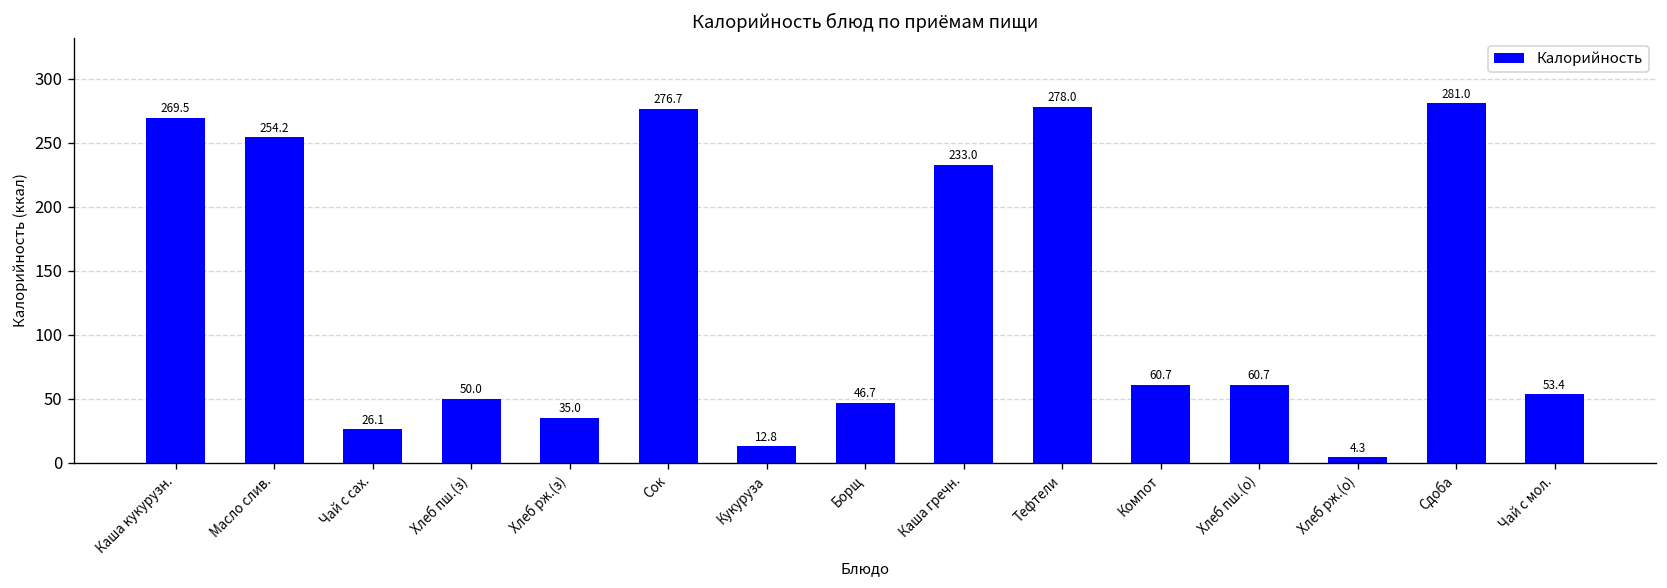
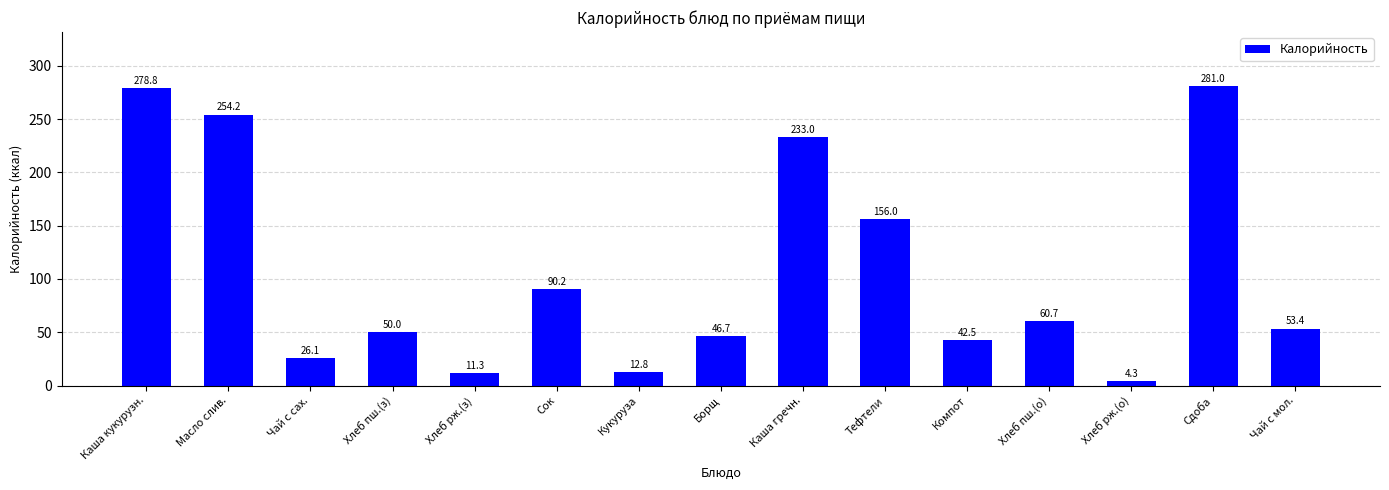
Каша кукурузн.: 269.5 -> 278.8
Хлеб рж.(з): 35.0 -> 11.3
Сок: 276.7 -> 90.2
Тефтели: 278.0 -> 156.0
Компот: 60.7 -> 42.5
